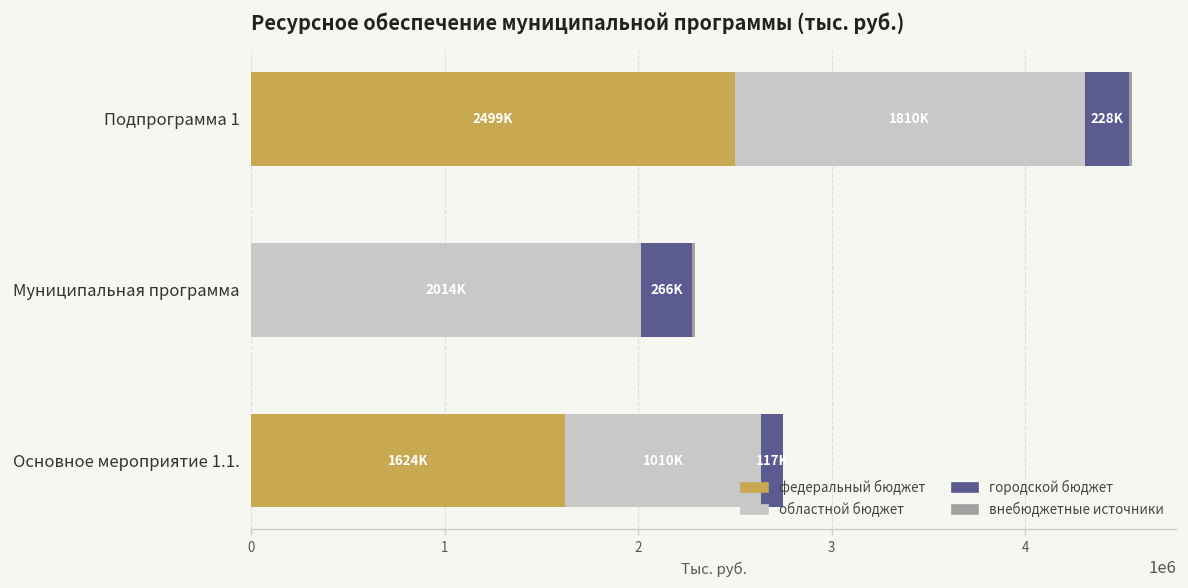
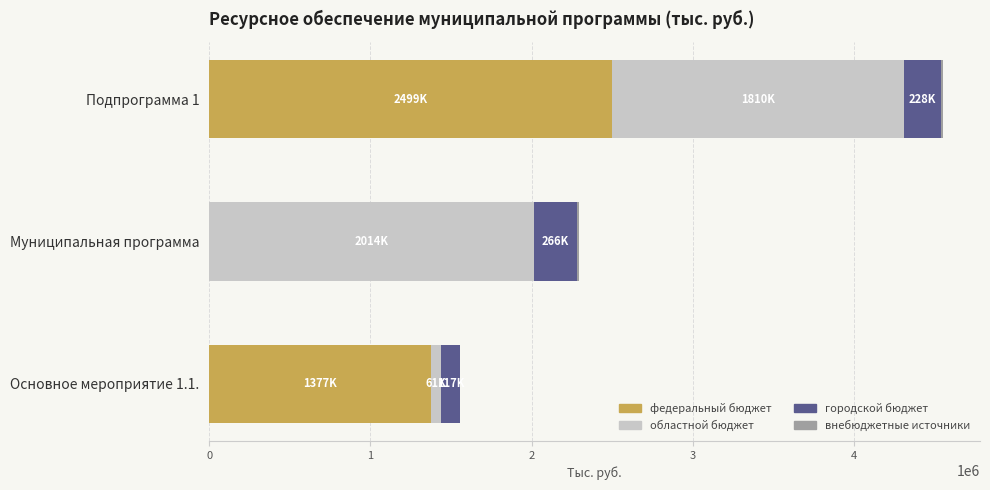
федеральный бюджет, Основное мероприятие 1.1.: 1624K -> 1377K
областной бюджет, Основное мероприятие 1.1.: 1010K -> 61K
